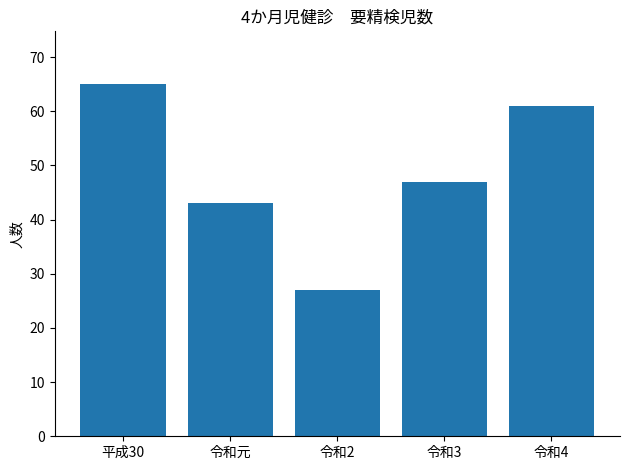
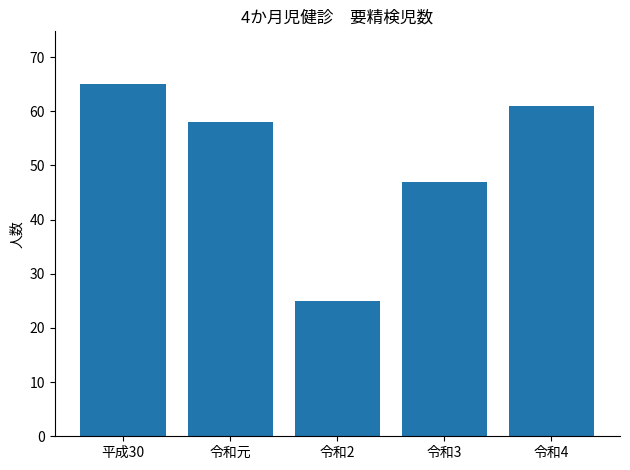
令和元: 43 -> 58
令和2: 27 -> 25
